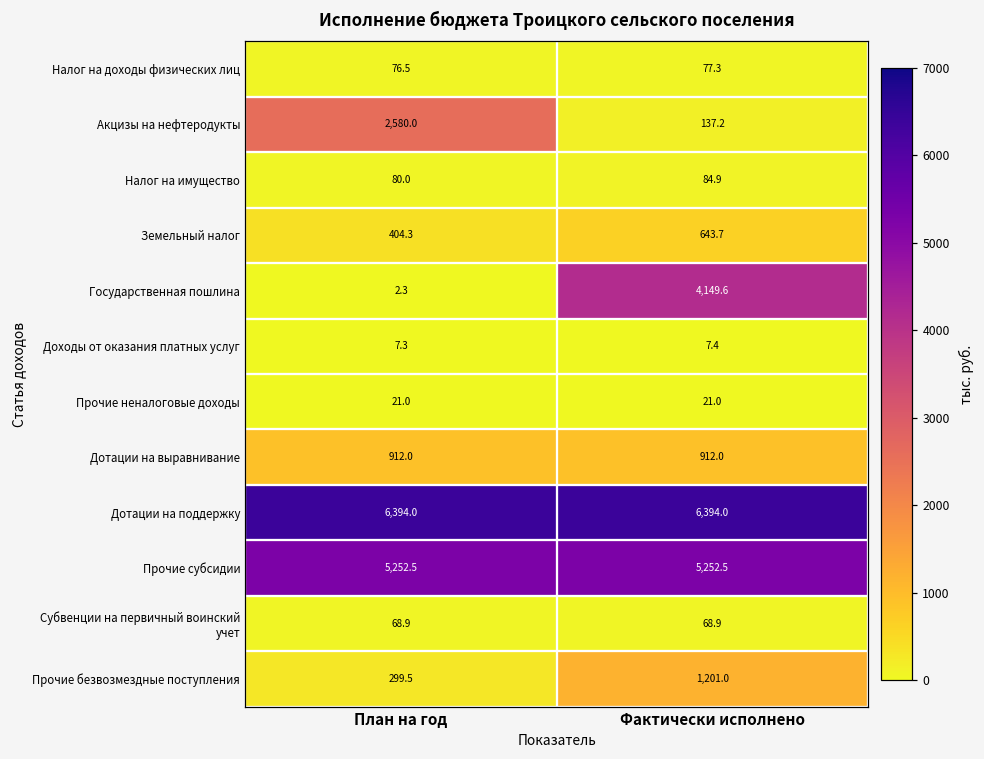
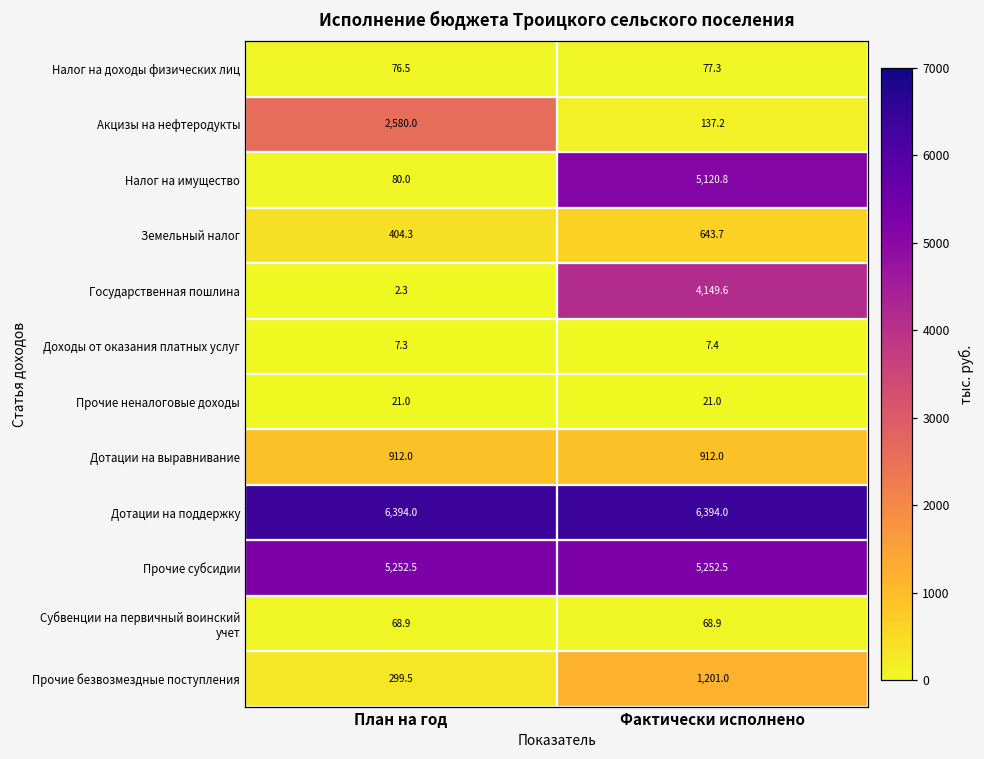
Налог на имущество, Фактически исполнено: 84.9 -> 5,120.8
